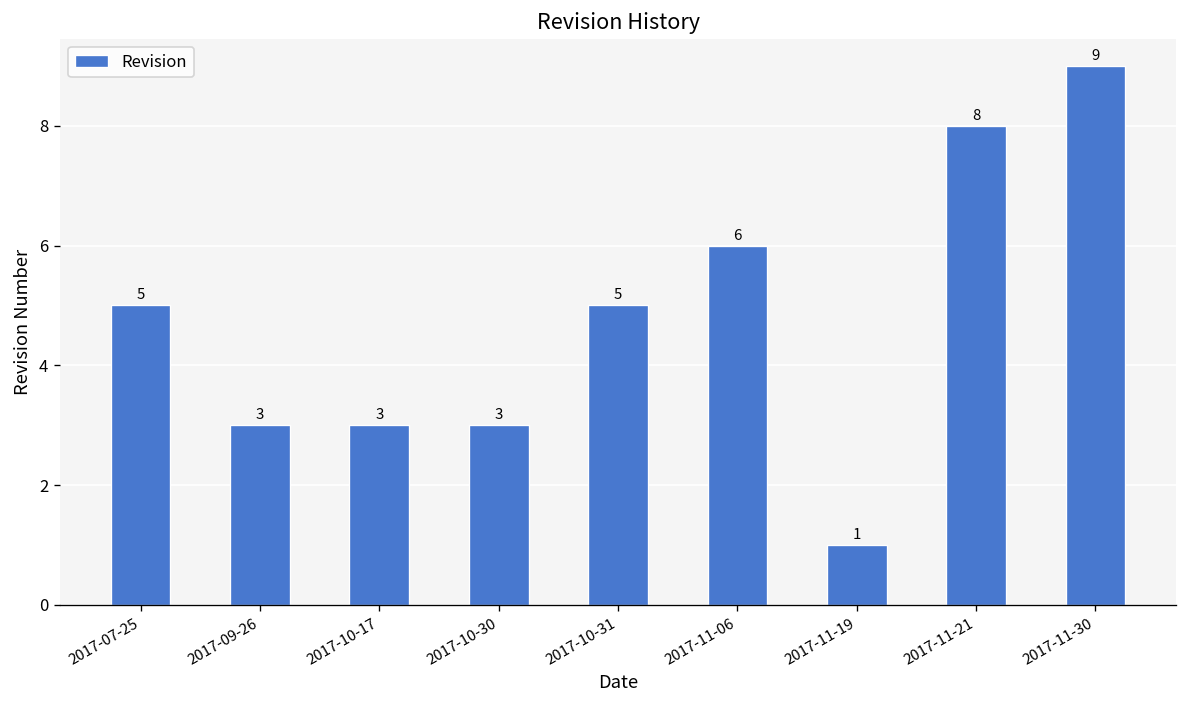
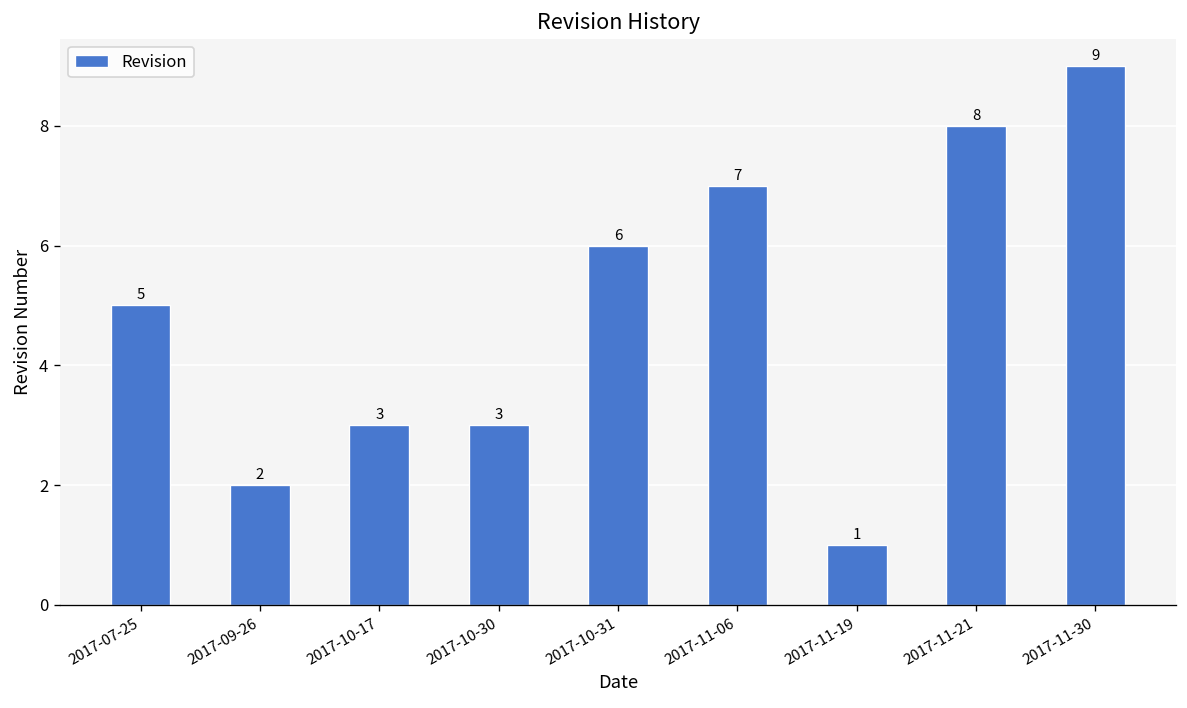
2017-09-26: 3 -> 2
2017-10-31: 5 -> 6
2017-11-06: 6 -> 7
